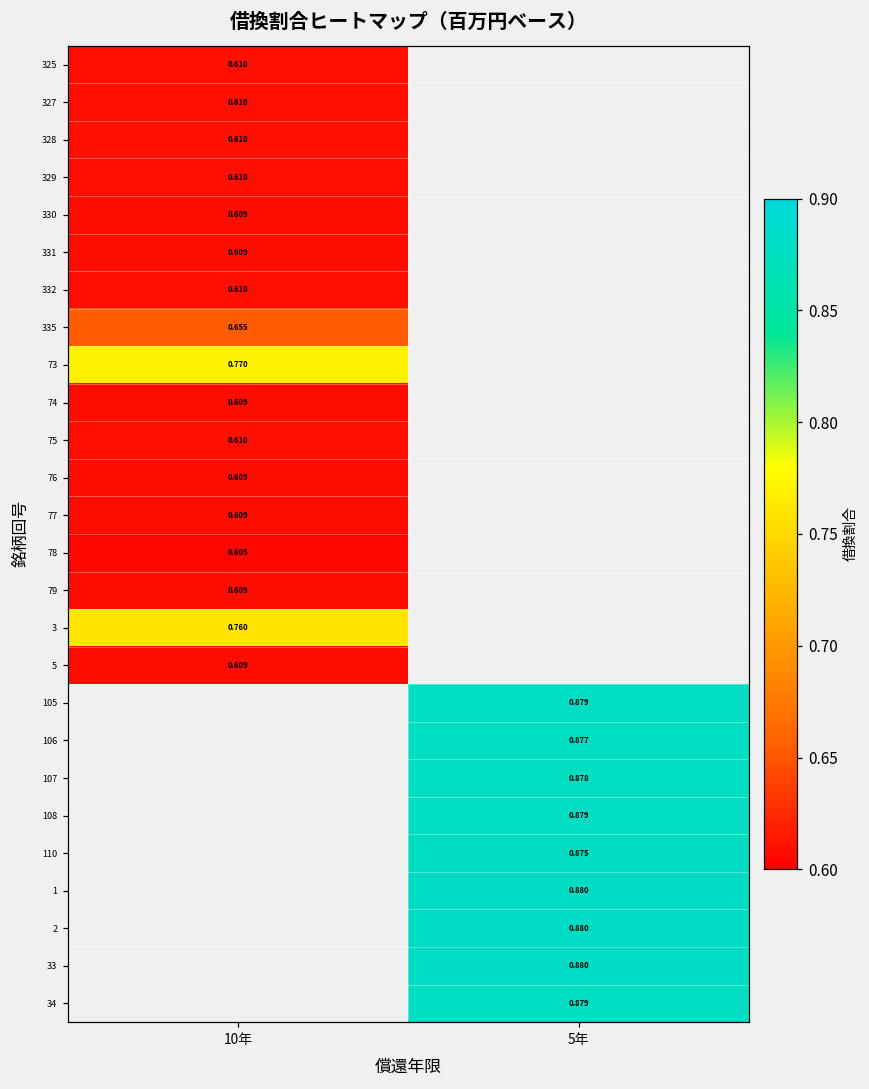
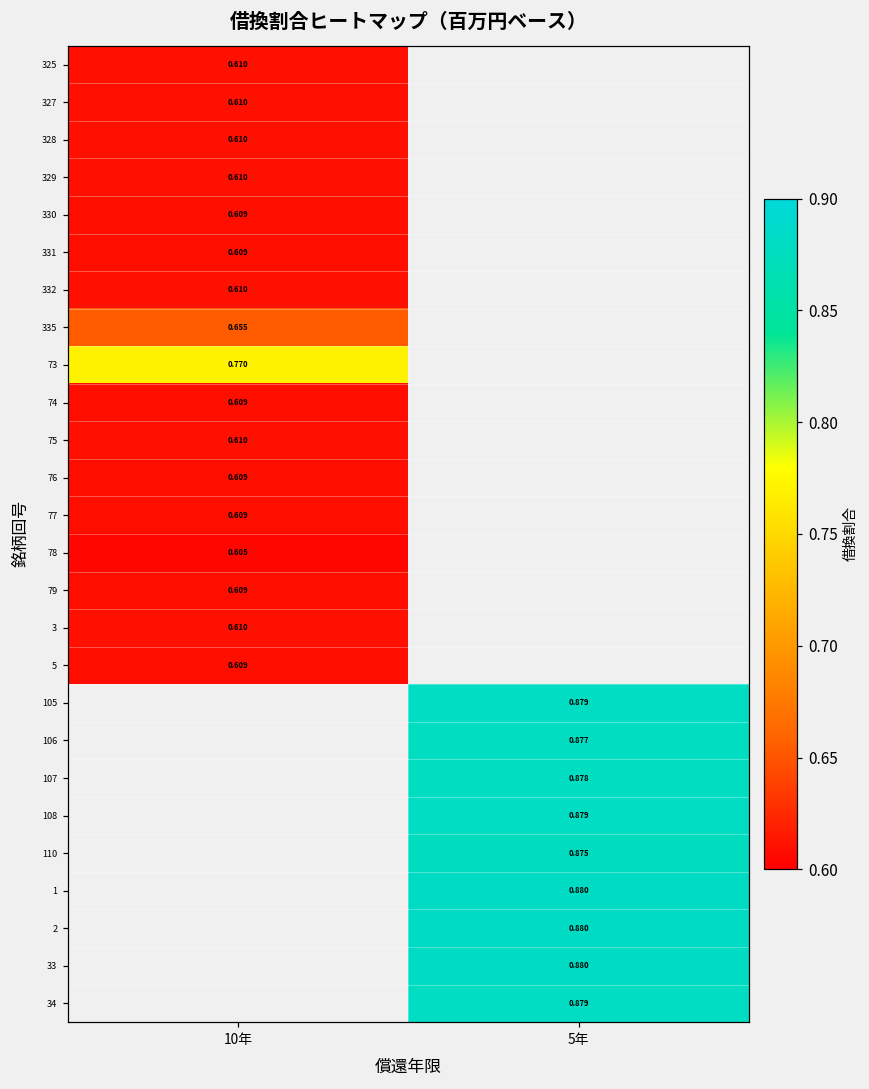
3, 10年: 0.760 -> 0.610
